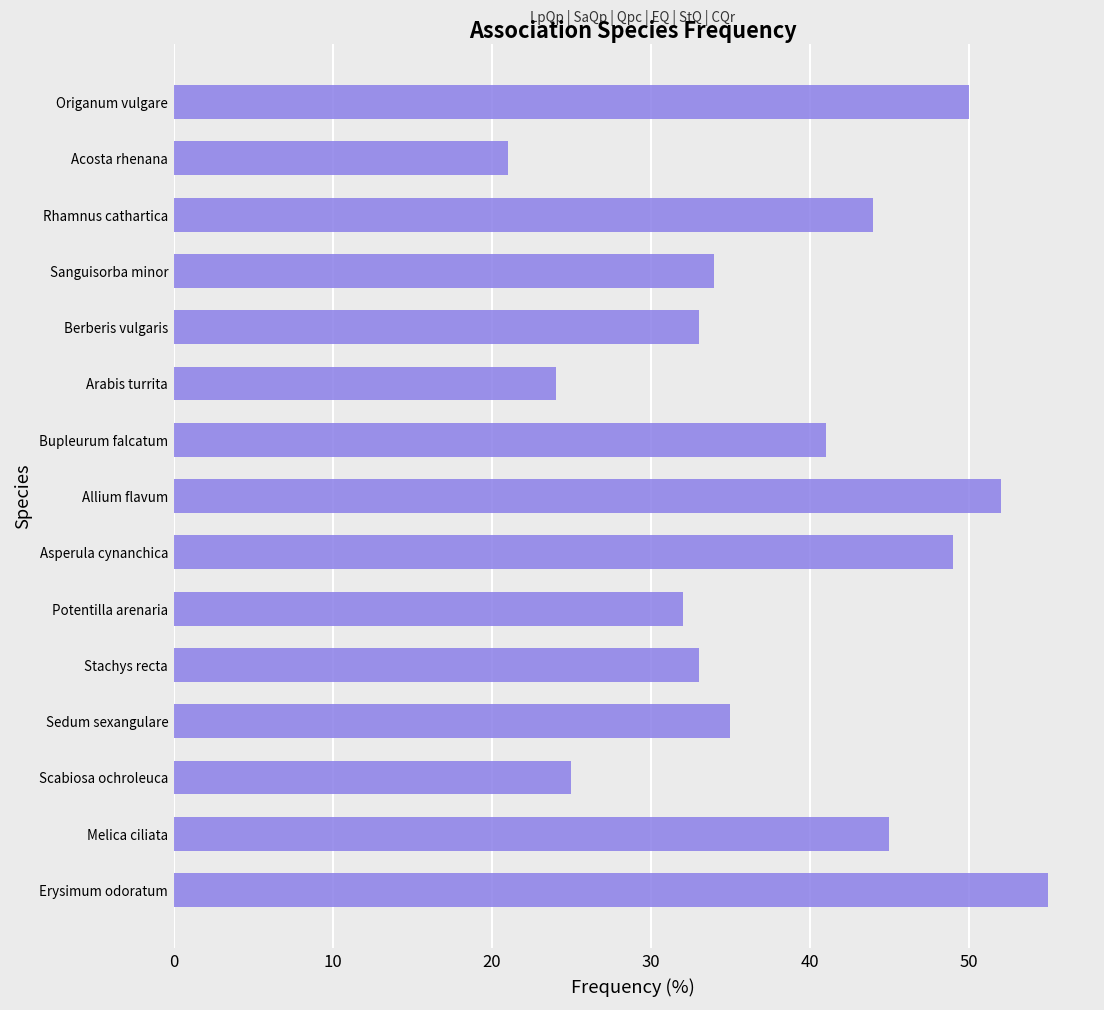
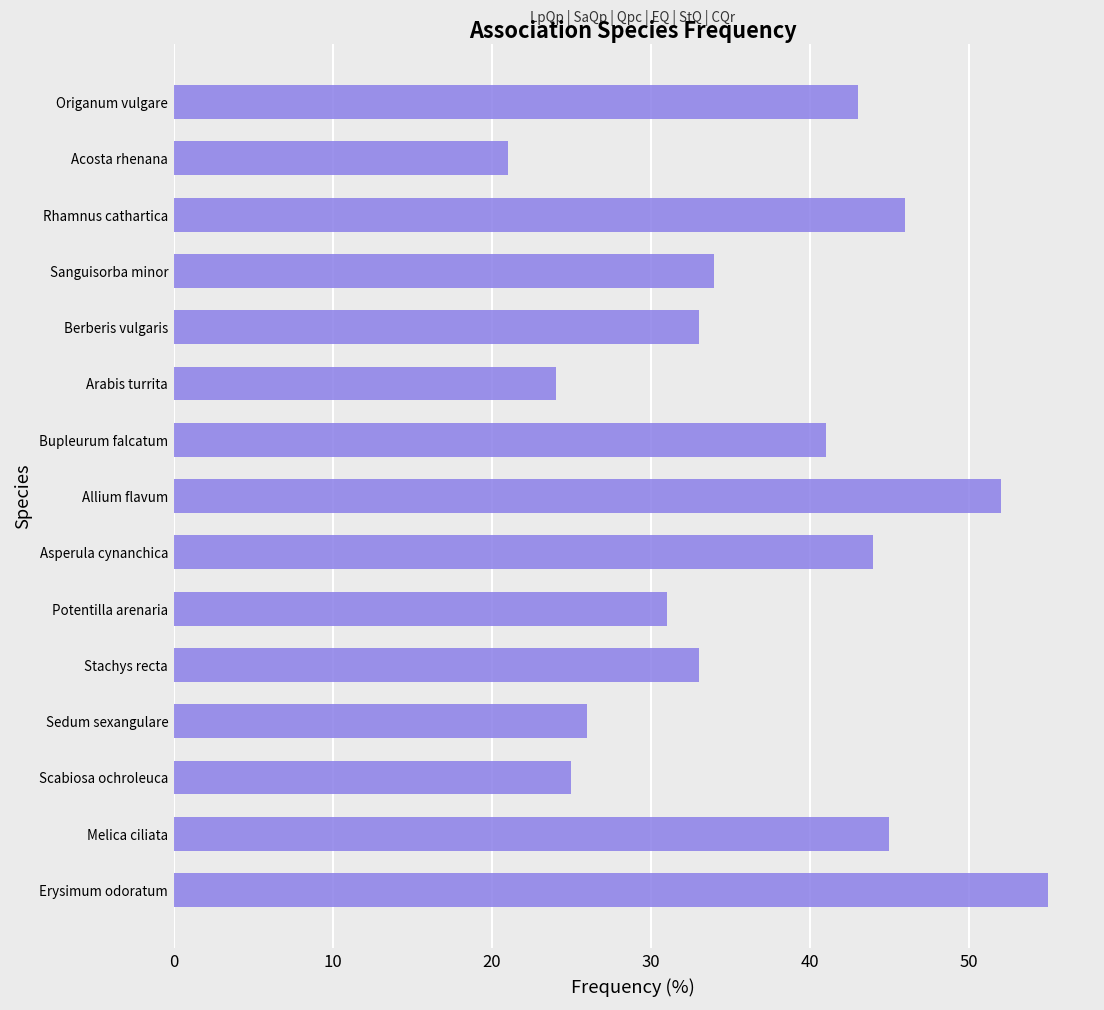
Origanum vulgare: 50 -> 43
Rhamnus cathartica: 44 -> 46
Asperula cynanchica: 49 -> 44
Potentilla arenaria: 32 -> 31
Sedum sexangulare: 35 -> 26
